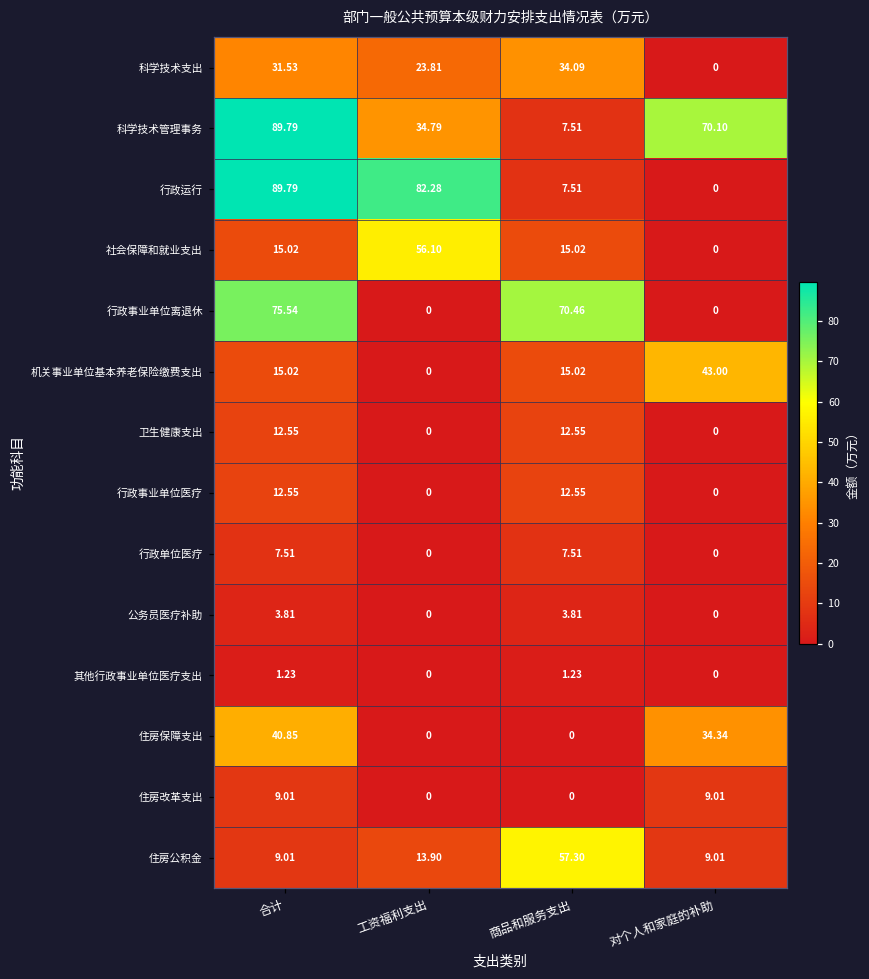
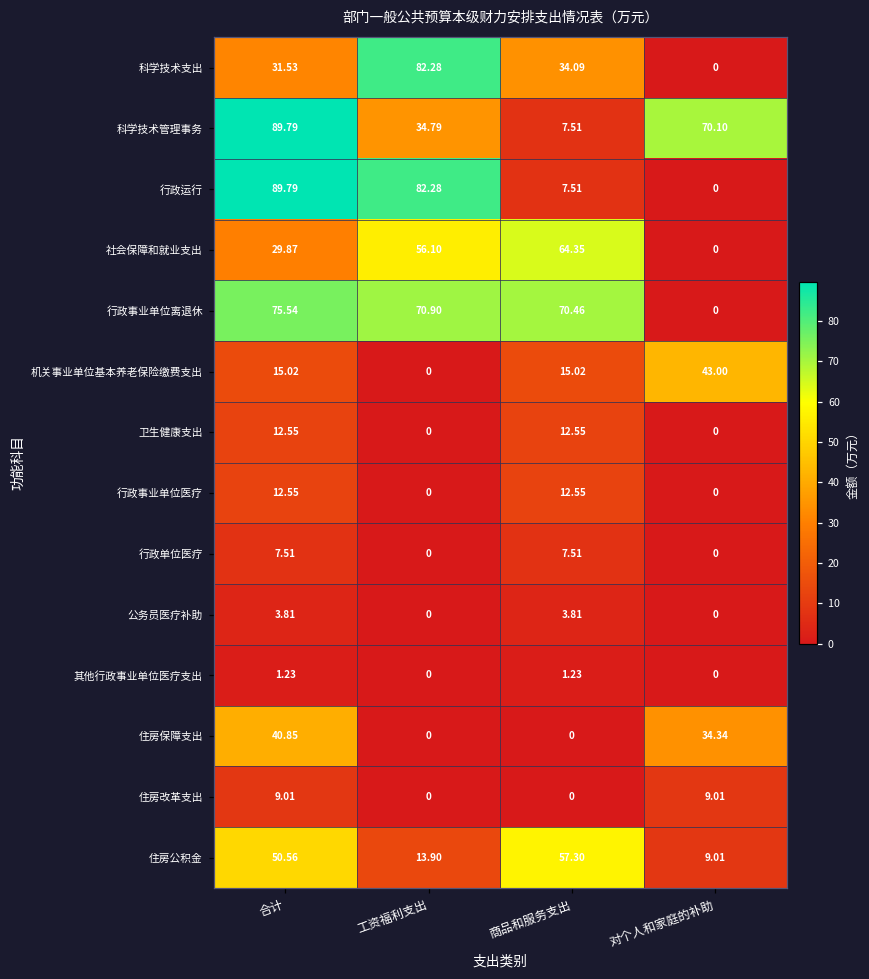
科学技术支出, 工资福利支出: 23.81 -> 82.28
社会保障和就业支出, 合计: 15.02 -> 29.87
社会保障和就业支出, 商品和服务支出: 15.02 -> 64.35
行政事业单位离退休, 工资福利支出: 0 -> 70.90
住房公积金, 合计: 9.01 -> 50.56
